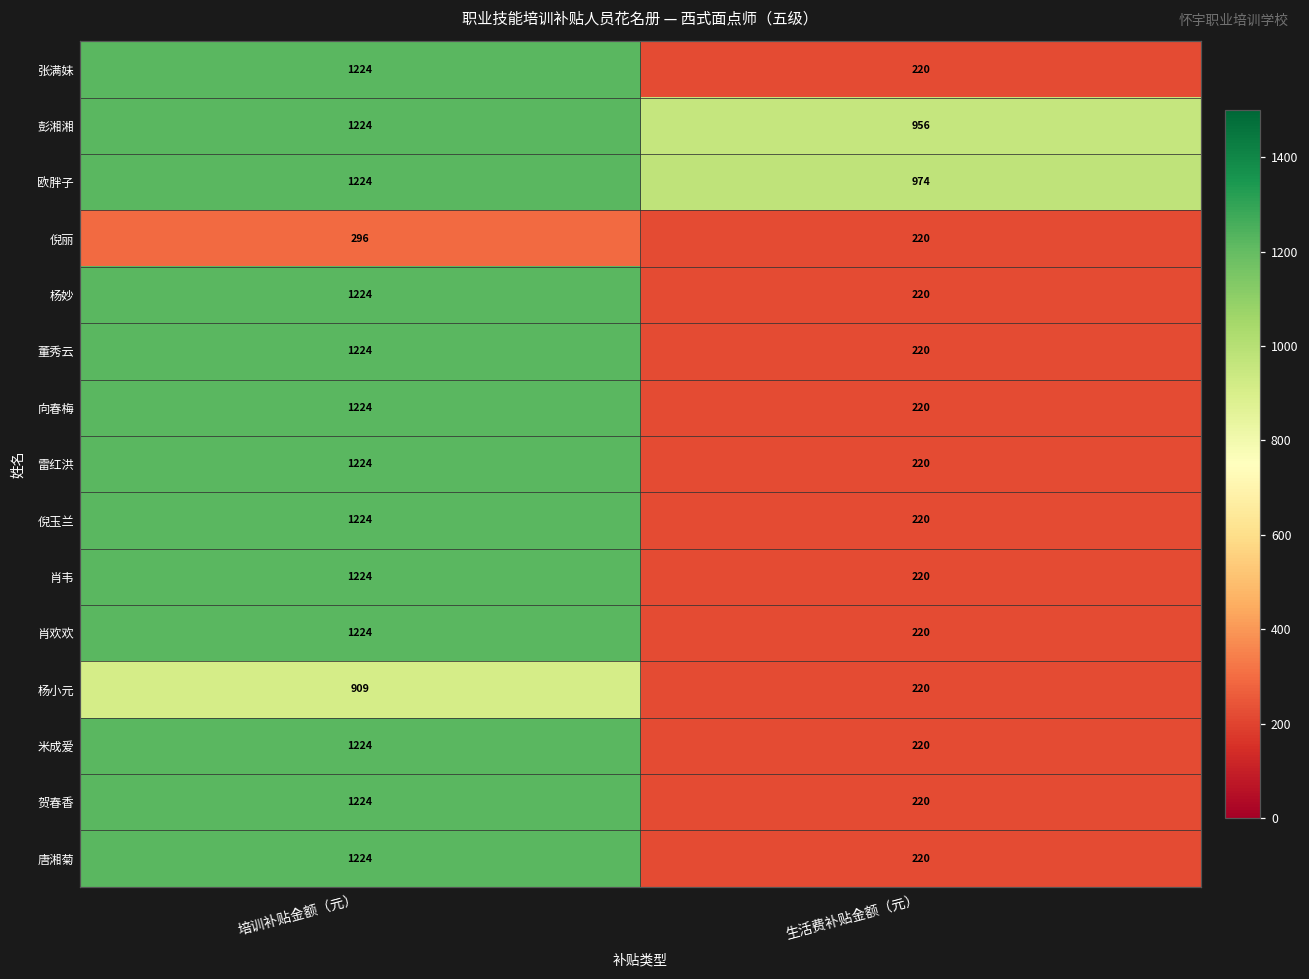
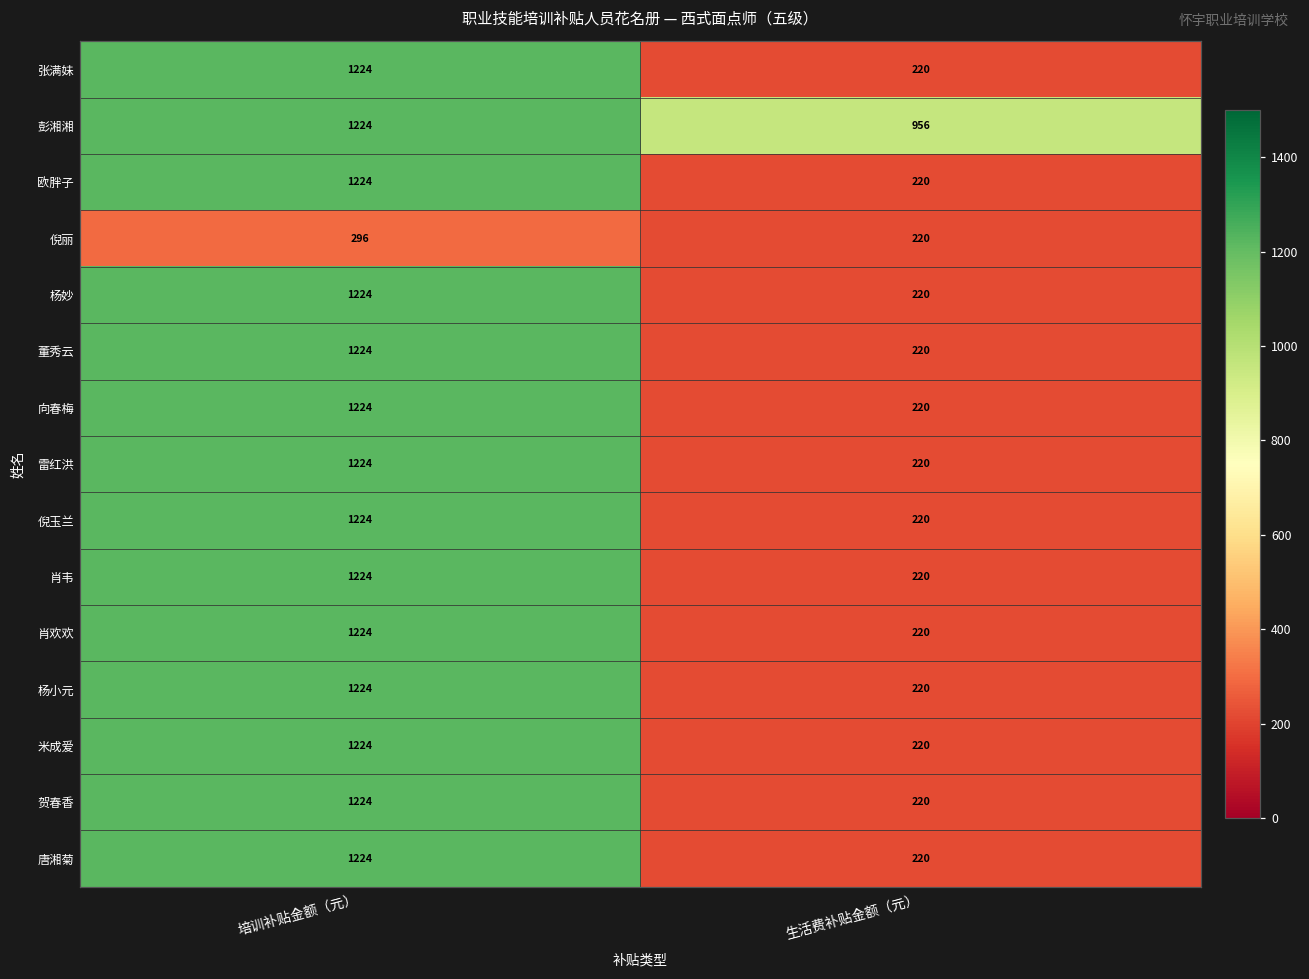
欧胖子, 生活费补贴金额（元）: 974 -> 220
杨小元, 培训补贴金额（元）: 909 -> 1224
